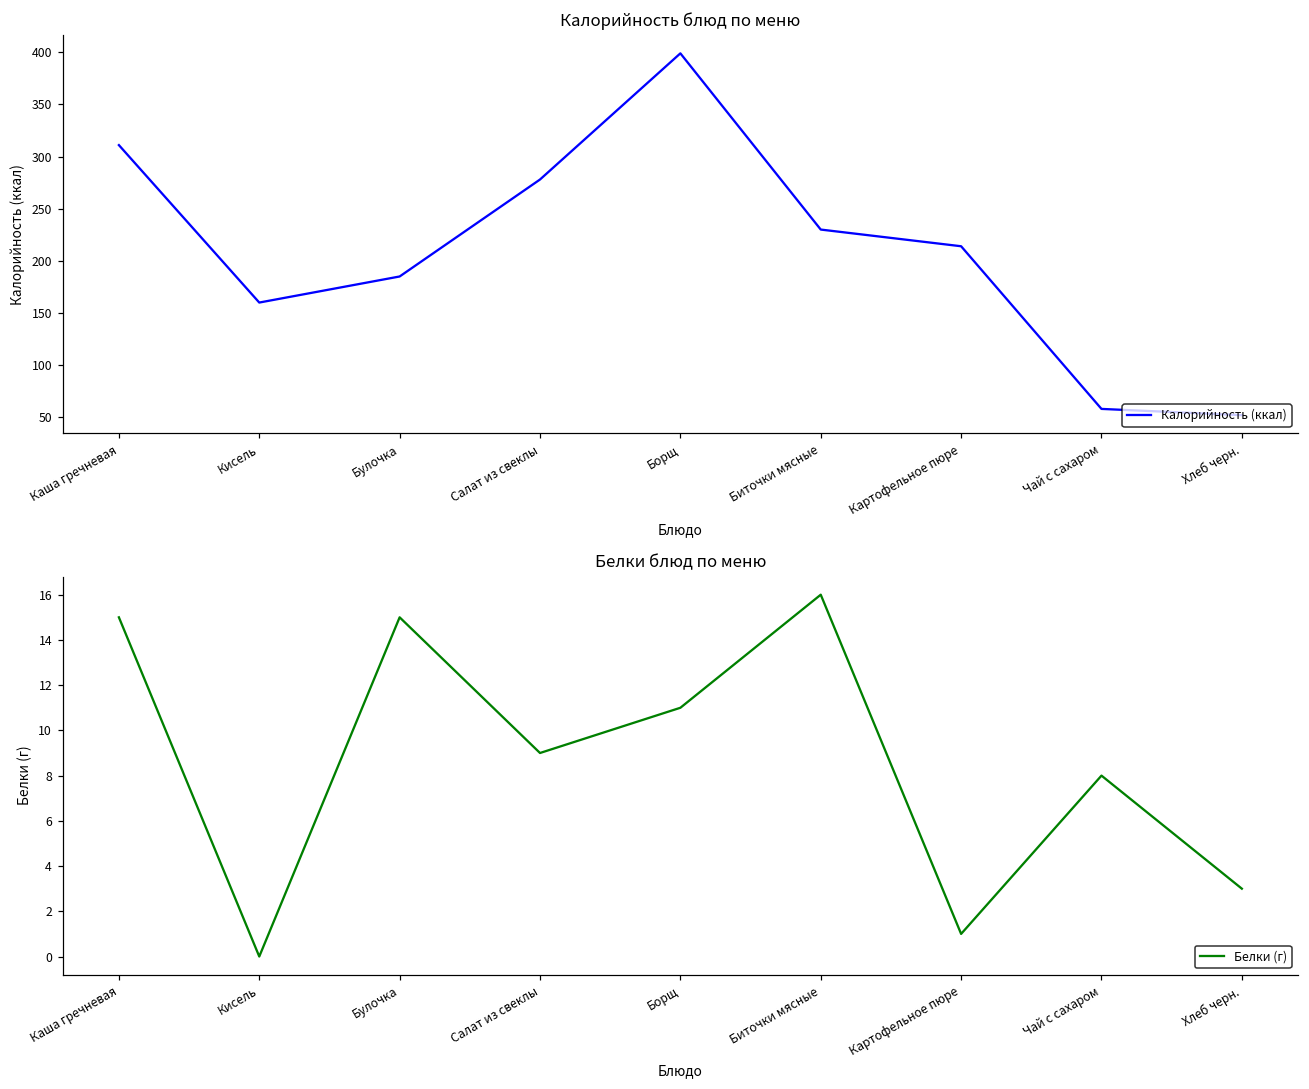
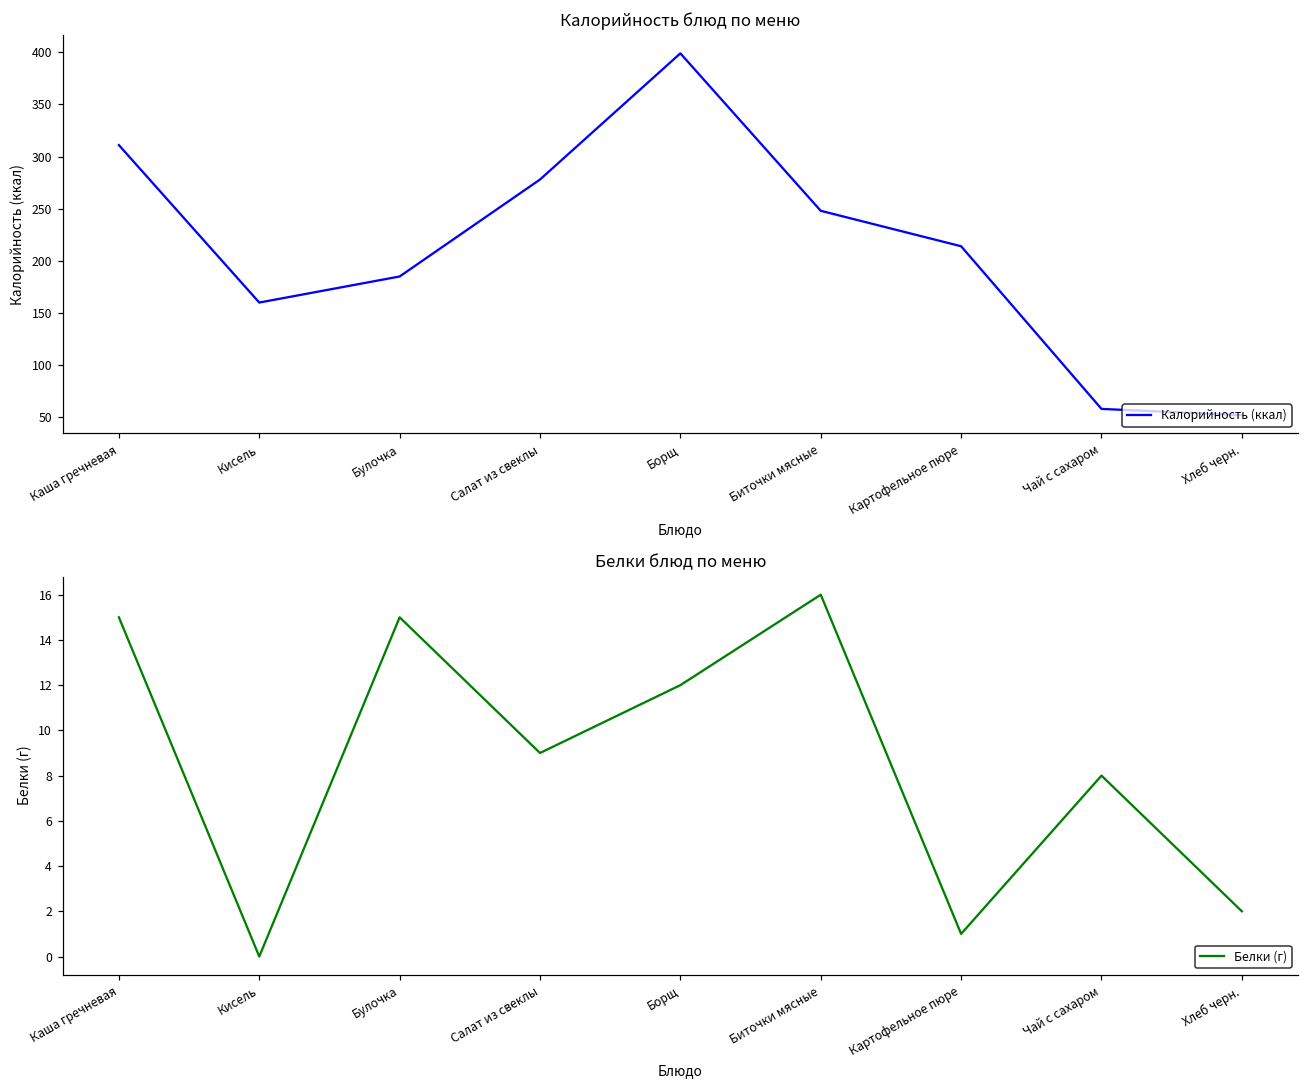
Калорийность блюд по меню, Биточки мясные: 230 -> 250
Белки блюд по меню, Борщ: 11 -> 12
Белки блюд по меню, Хлеб черн.: 3 -> 2
